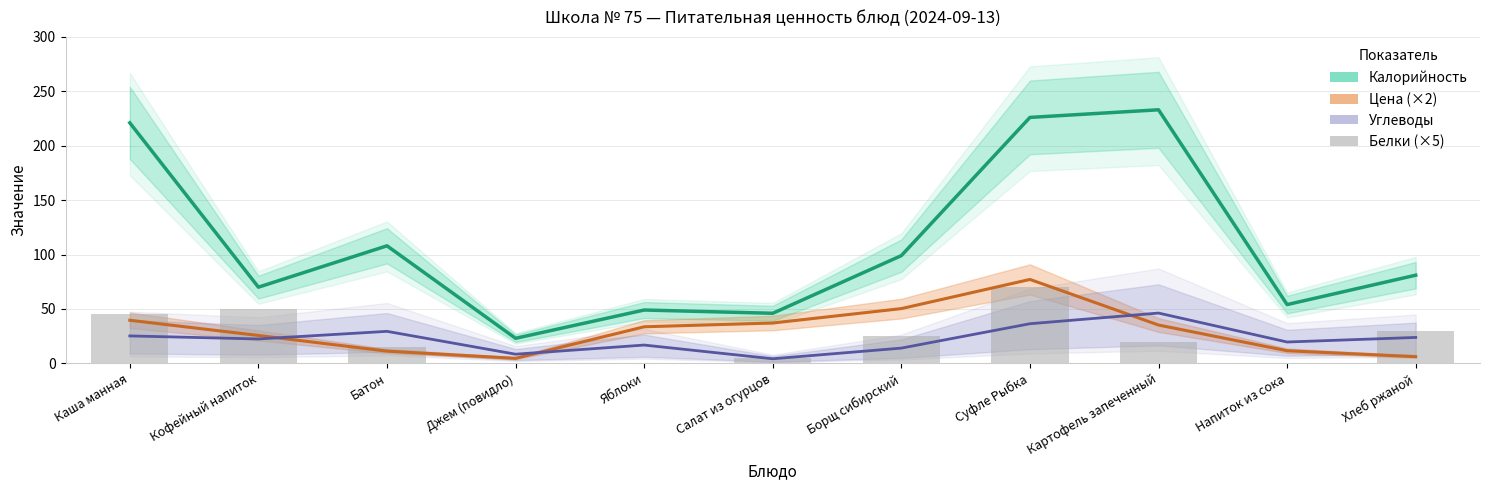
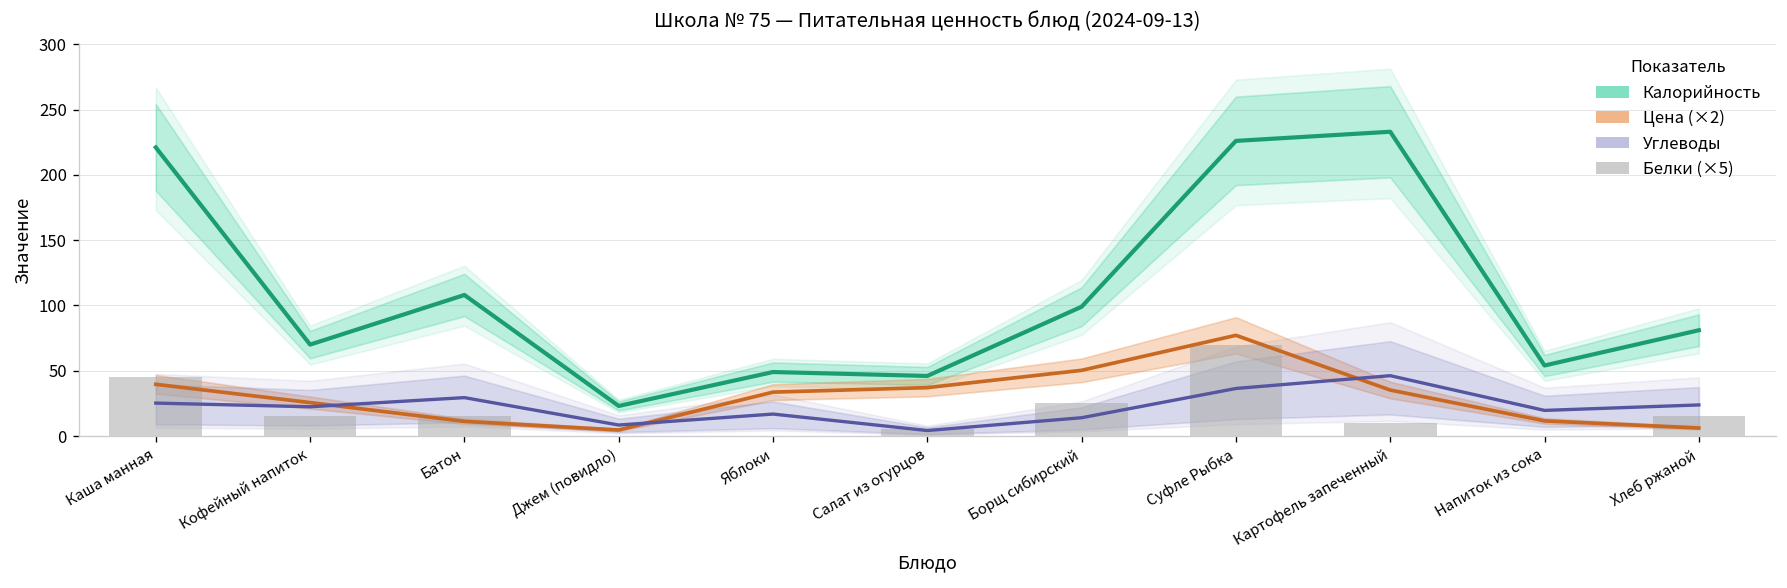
Белки (×5), Кофейный напиток: 50 -> 15
Белки (×5), Картофель запеченный: 20 -> 10
Белки (×5), Хлеб ржаной: 30 -> 15
